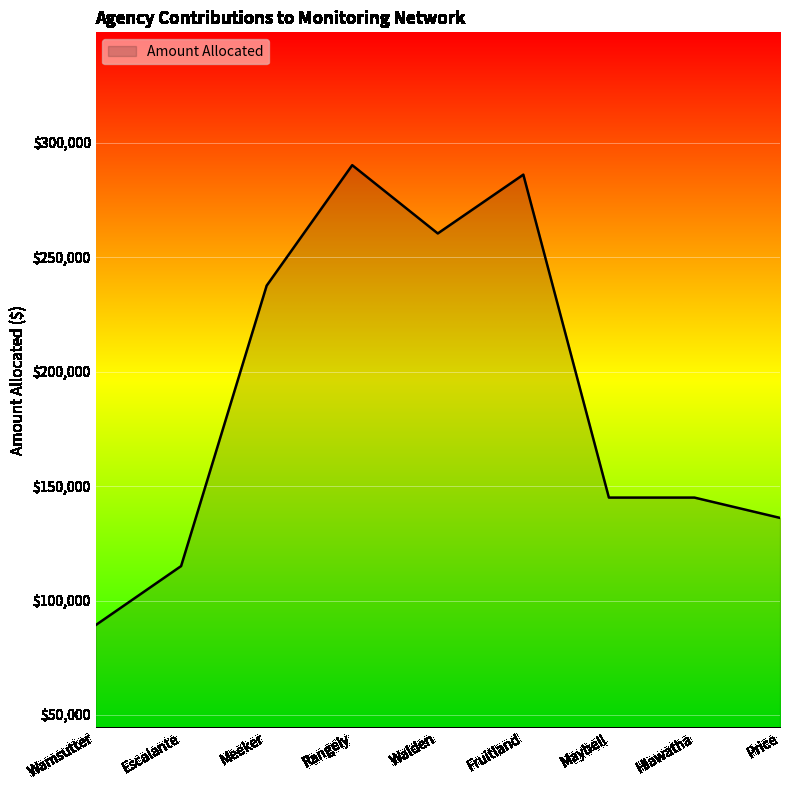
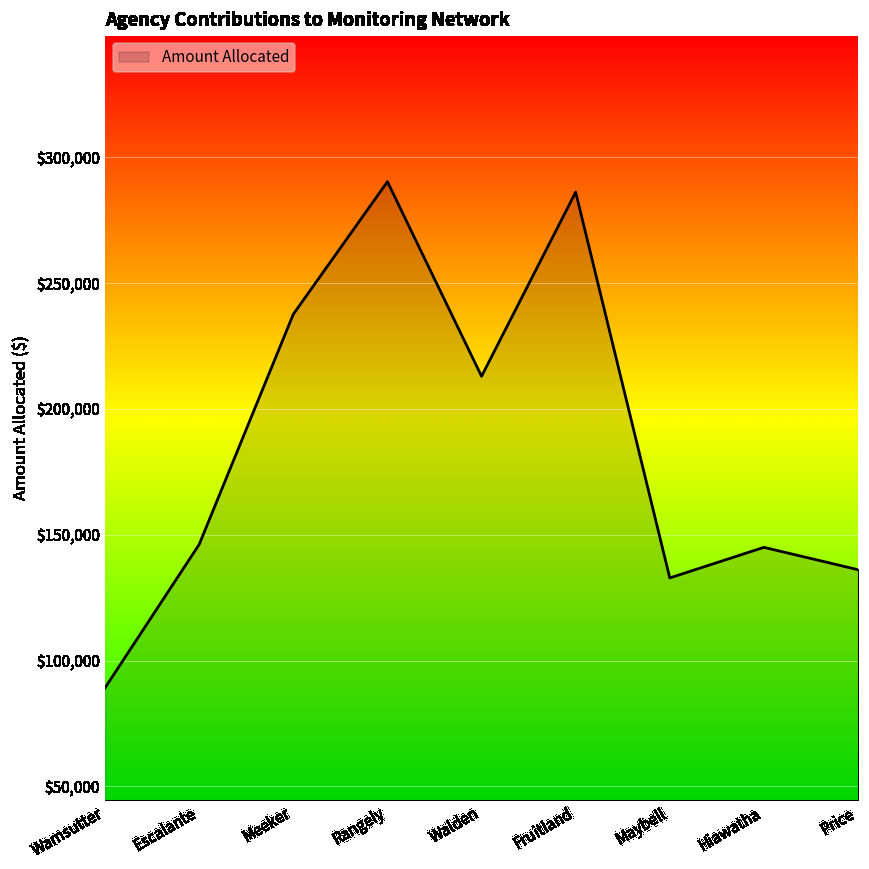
Escalante: $115,000 -> $146,000
Walden: $260,000 -> $213,000
Maybell: $145,000 -> $133,000
